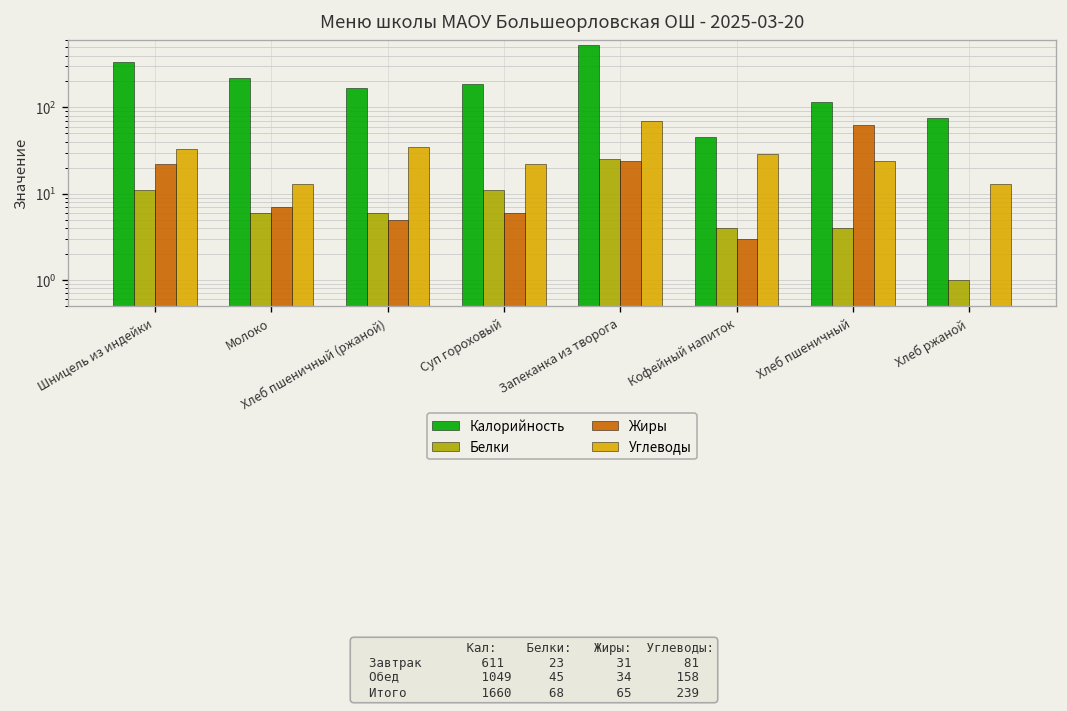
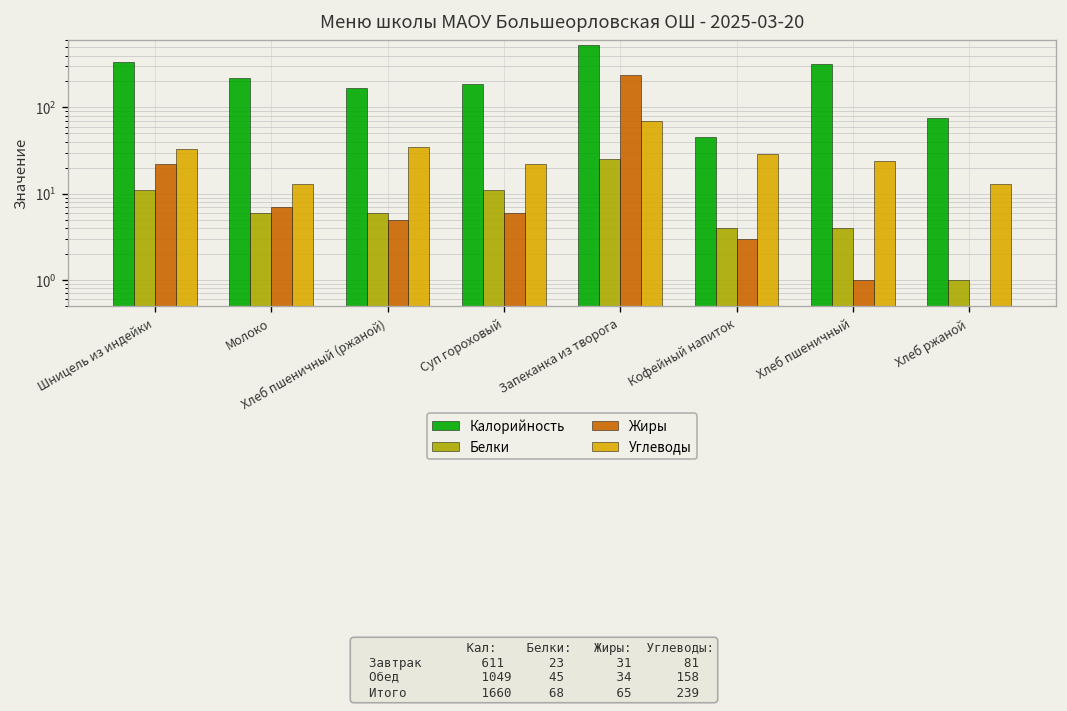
Жиры, Запеканка из творога: 24 -> 240
Калорийность, Хлеб пшеничный: 120 -> 300
Жиры, Хлеб пшеничный: 60 -> 1
